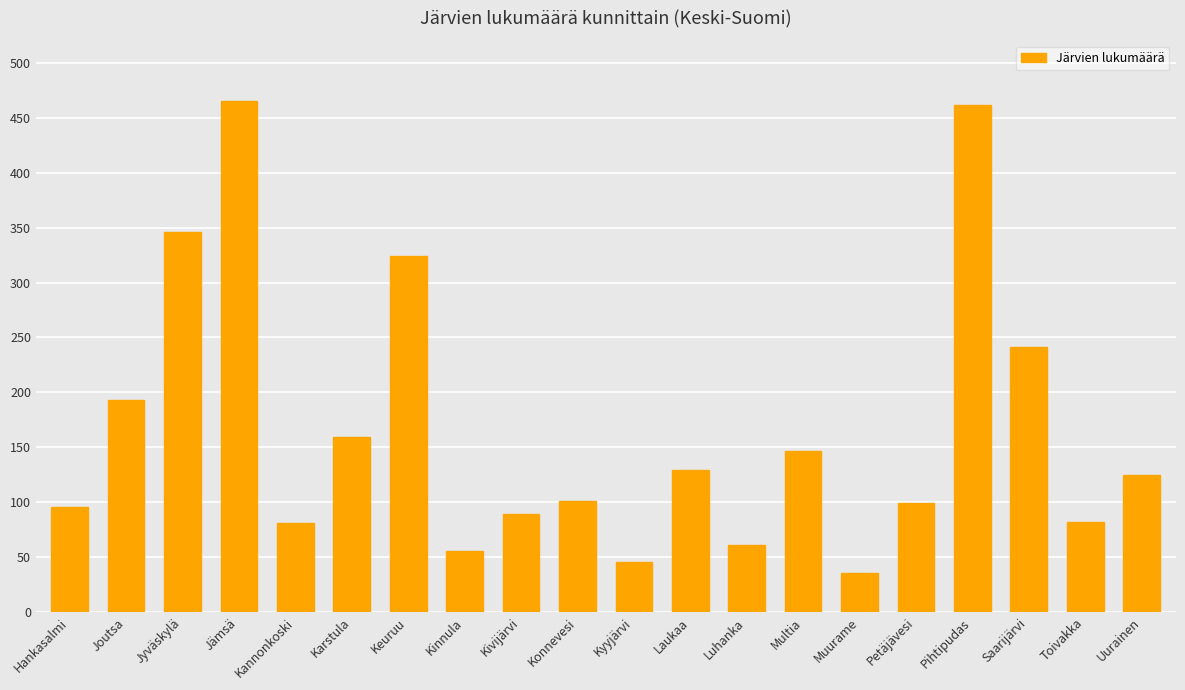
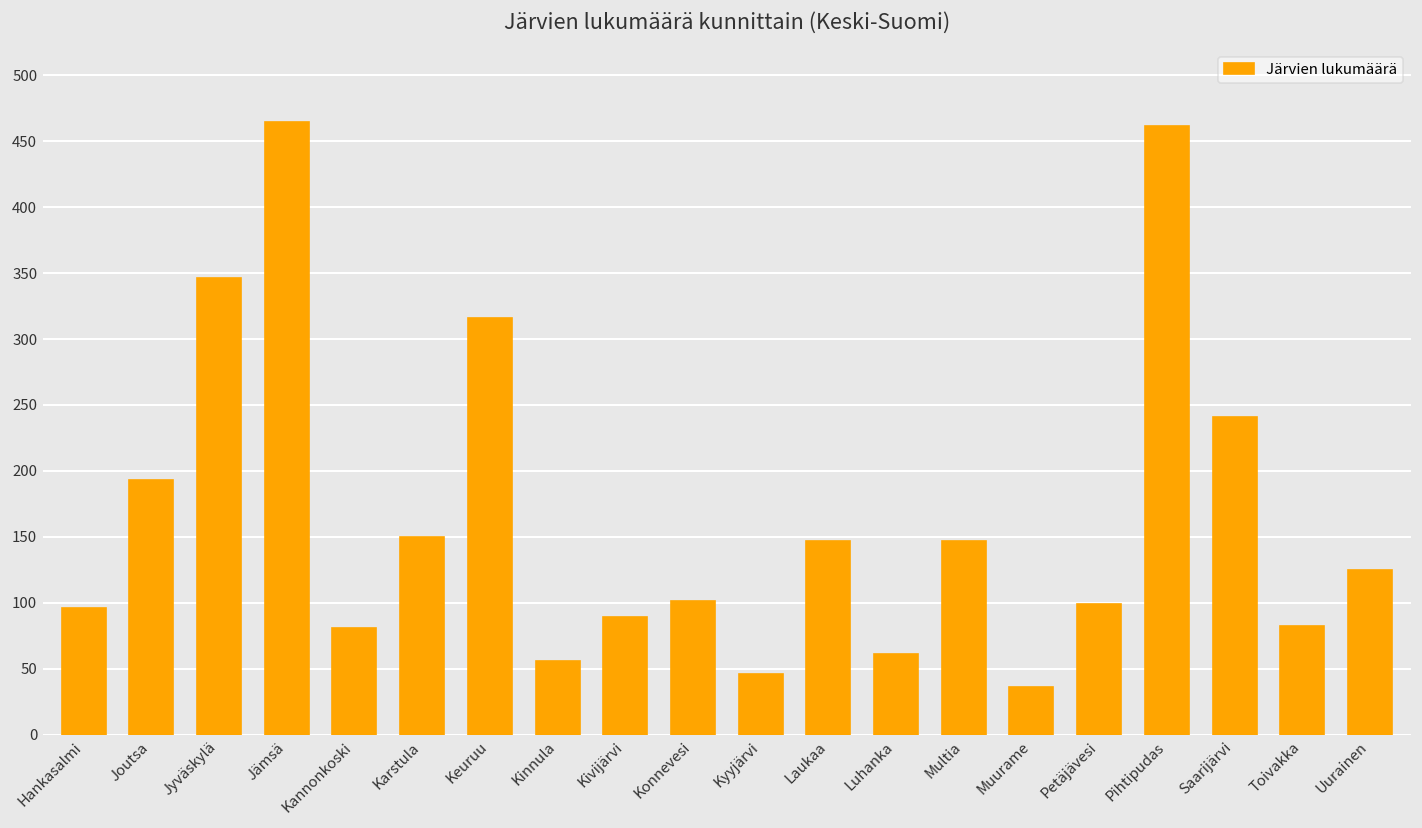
Karstula: 159 -> 150
Keuruu: 324 -> 316
Laukaa: 129 -> 147
